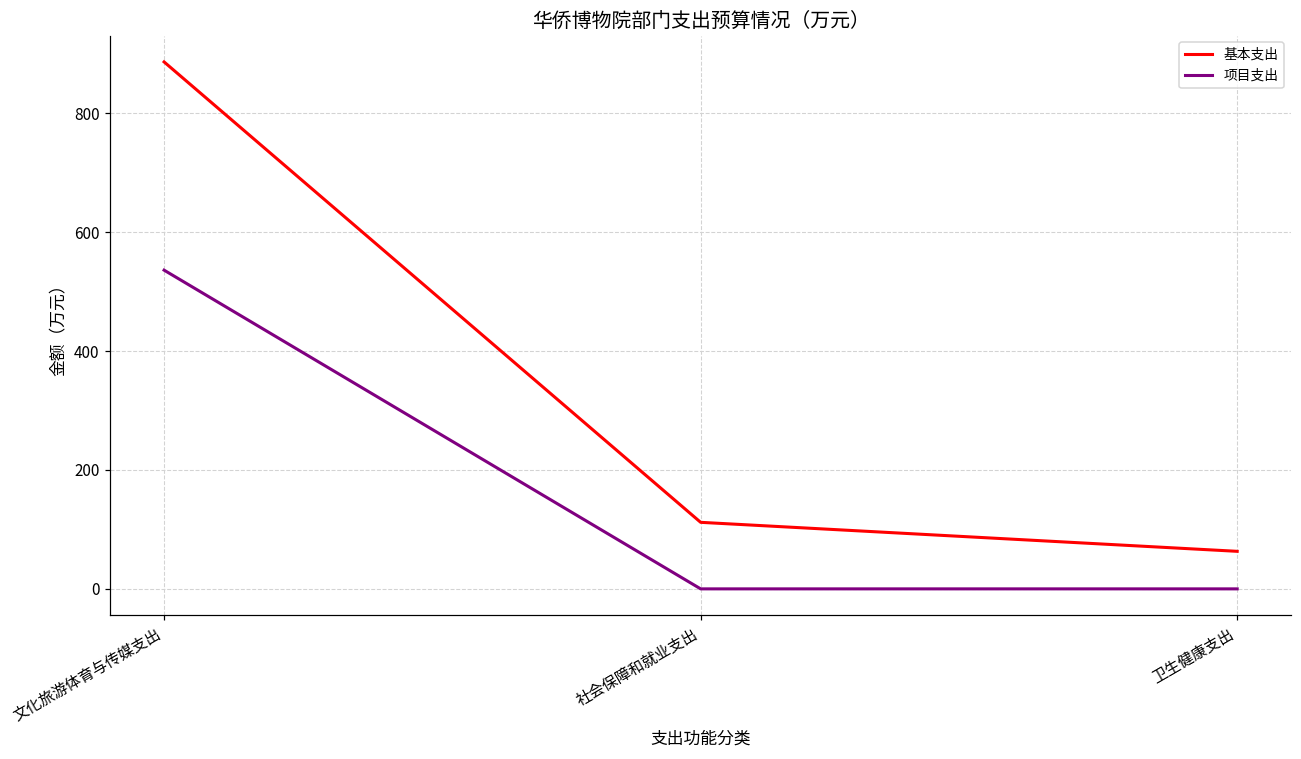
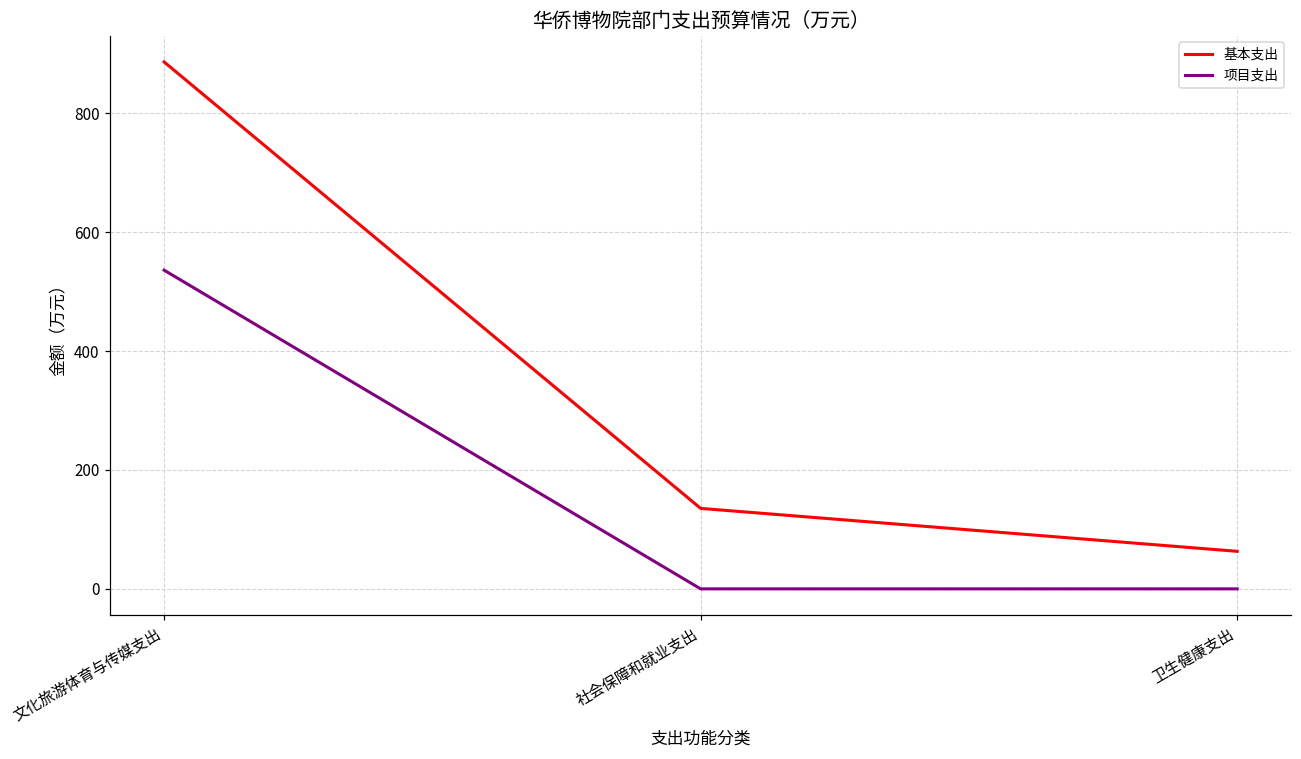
基本支出, 社会保障和就业支出: 110 -> 140
